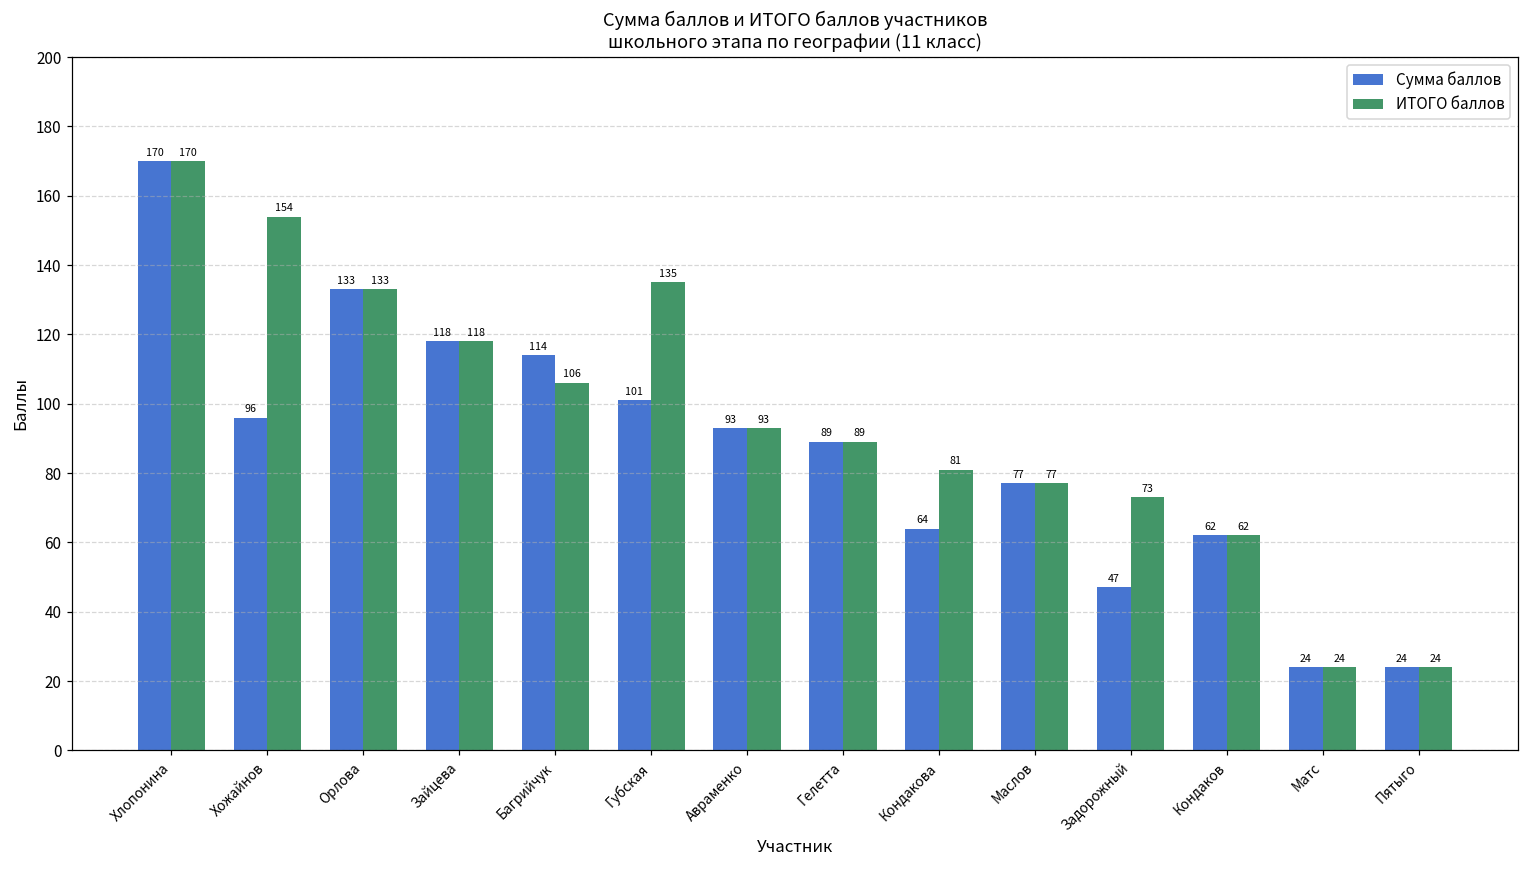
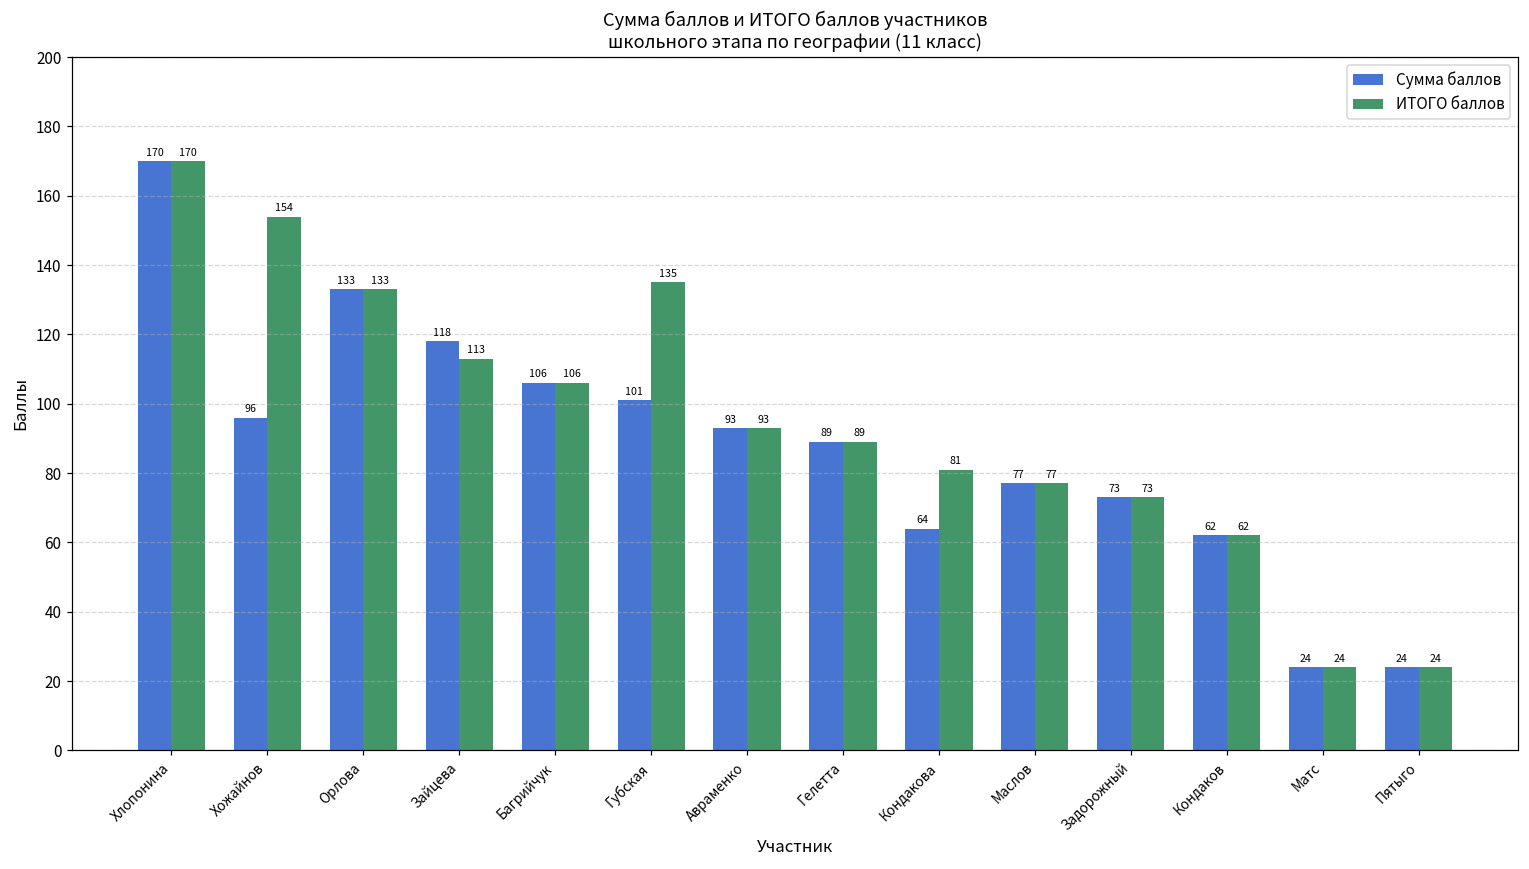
ИТОГО баллов, Зайцева: 118 -> 113
Сумма баллов, Багрийчук: 114 -> 106
Сумма баллов, Задорожный: 47 -> 73
